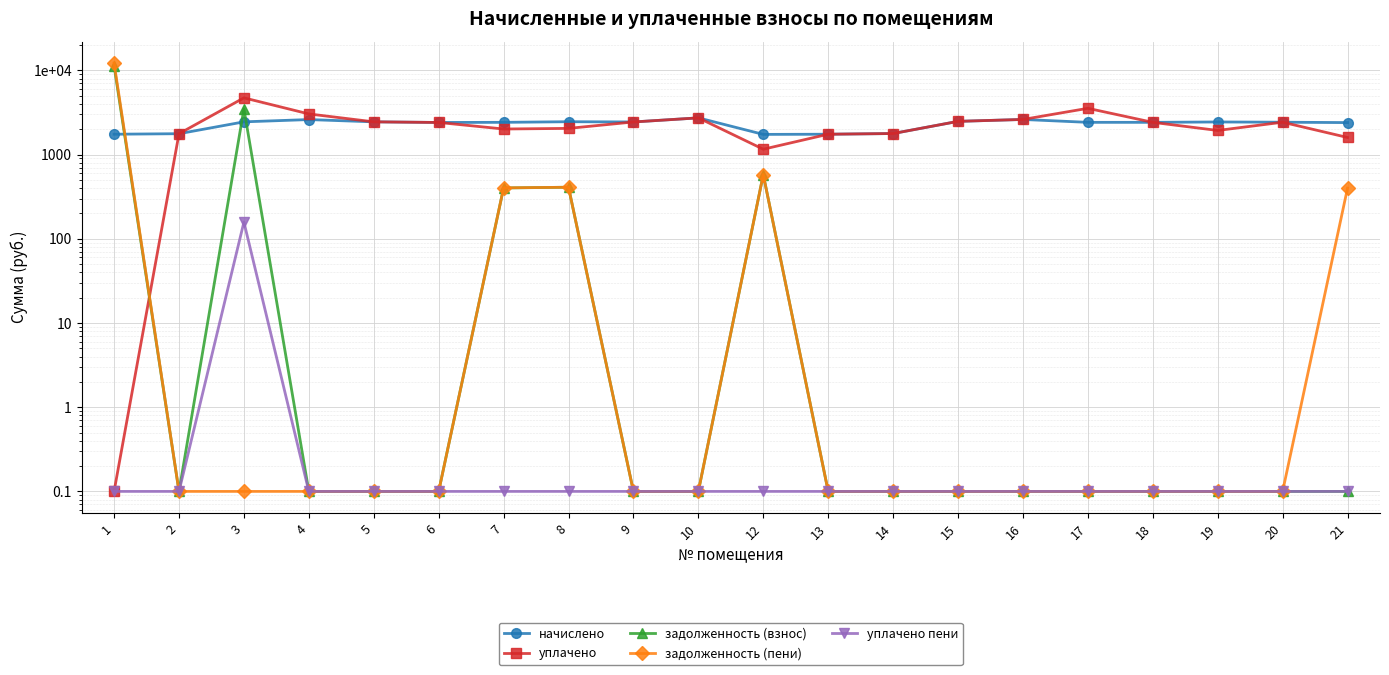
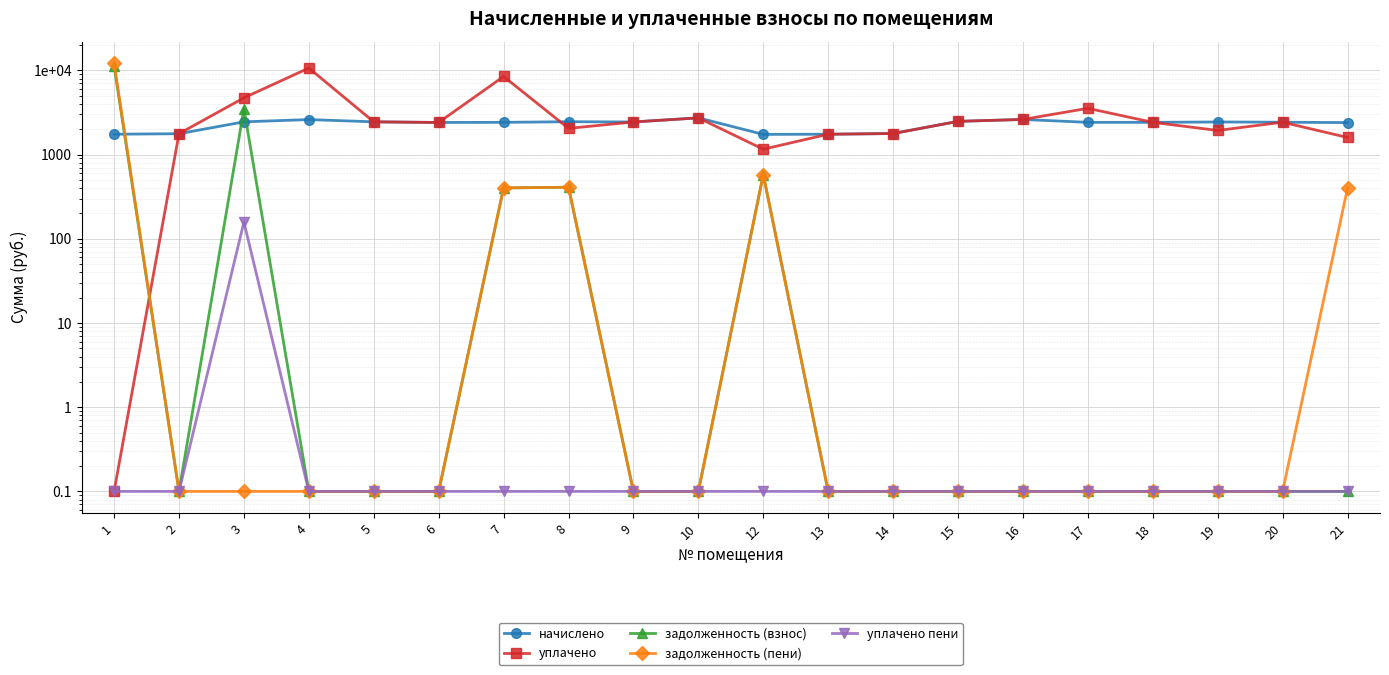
уплачено, 4: 3000 -> 11000
уплачено, 7: 2000 -> 8000
